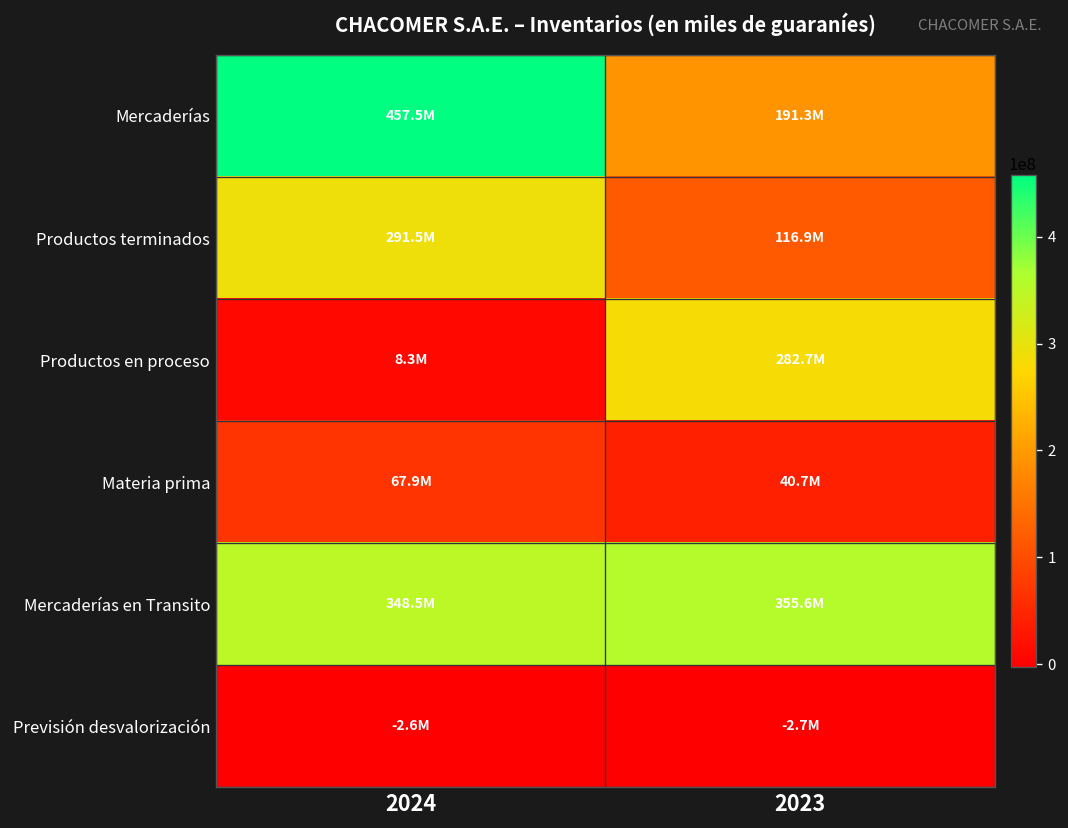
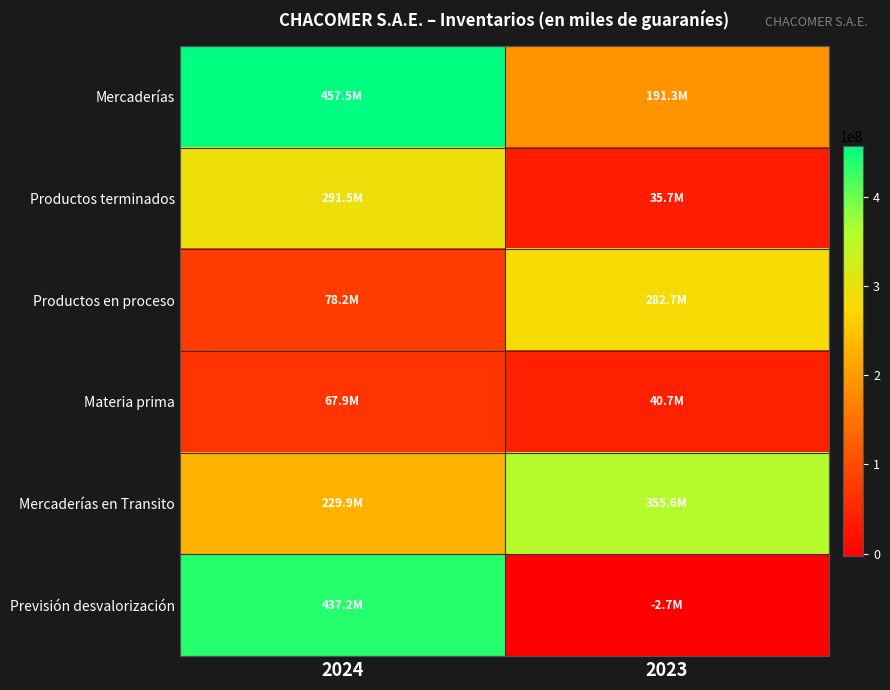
Productos terminados, 2023: 116.9M -> 35.7M
Productos en proceso, 2024: 8.3M -> 78.2M
Mercaderías en Transito, 2024: 348.5M -> 229.9M
Previsión desvalorización, 2024: -2.6M -> 437.2M
